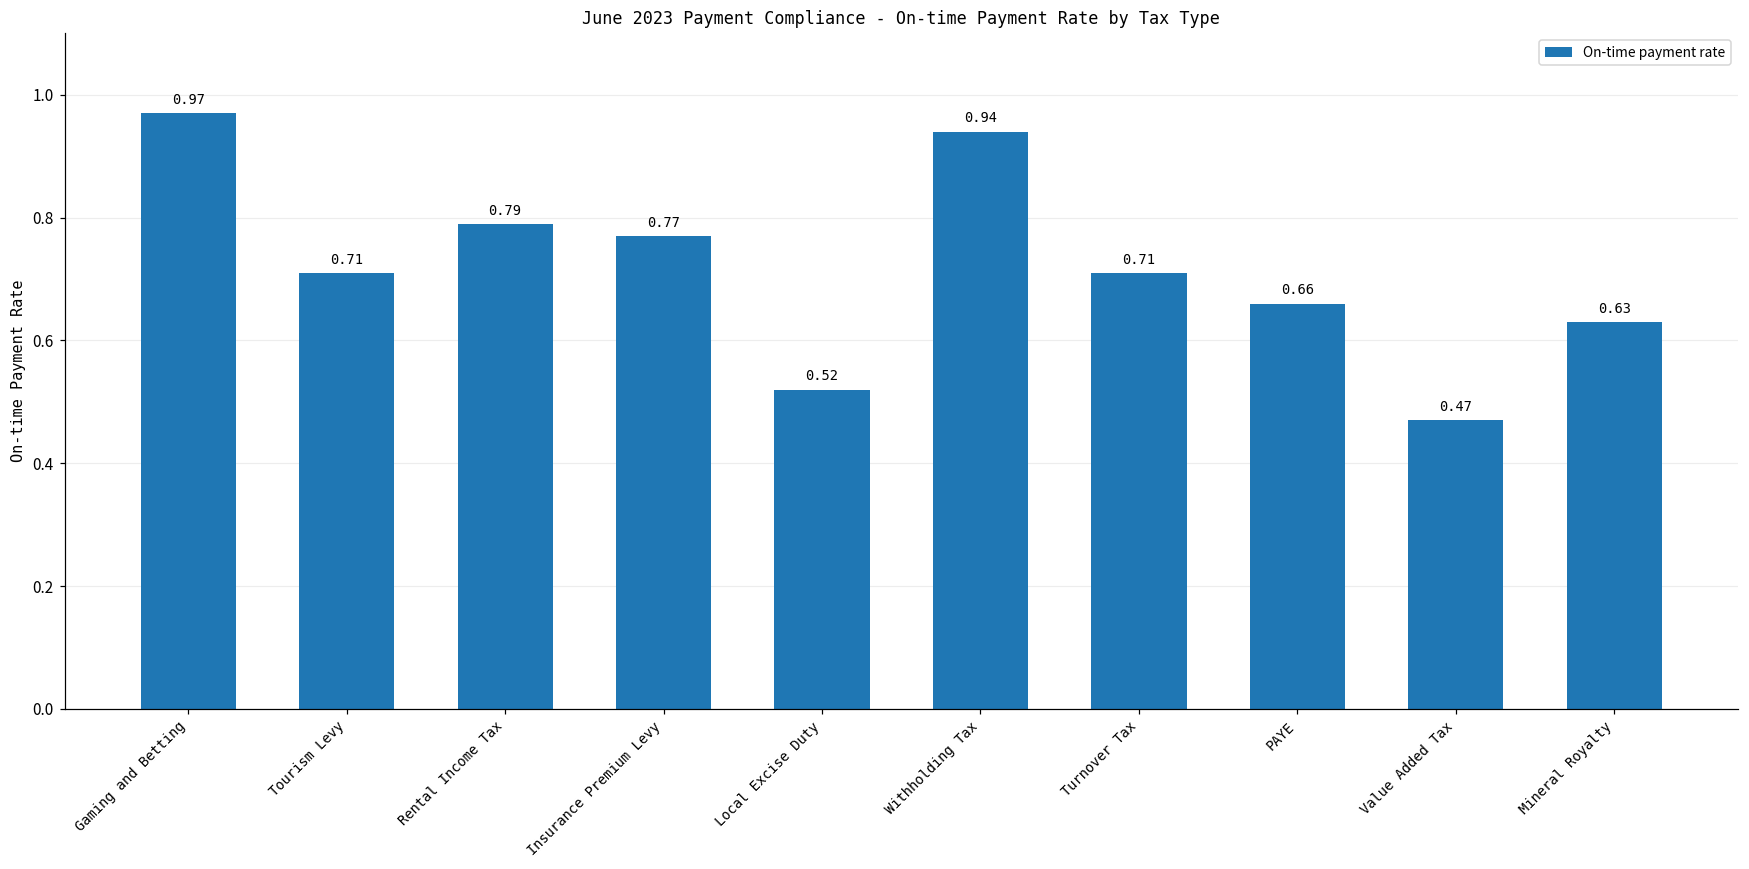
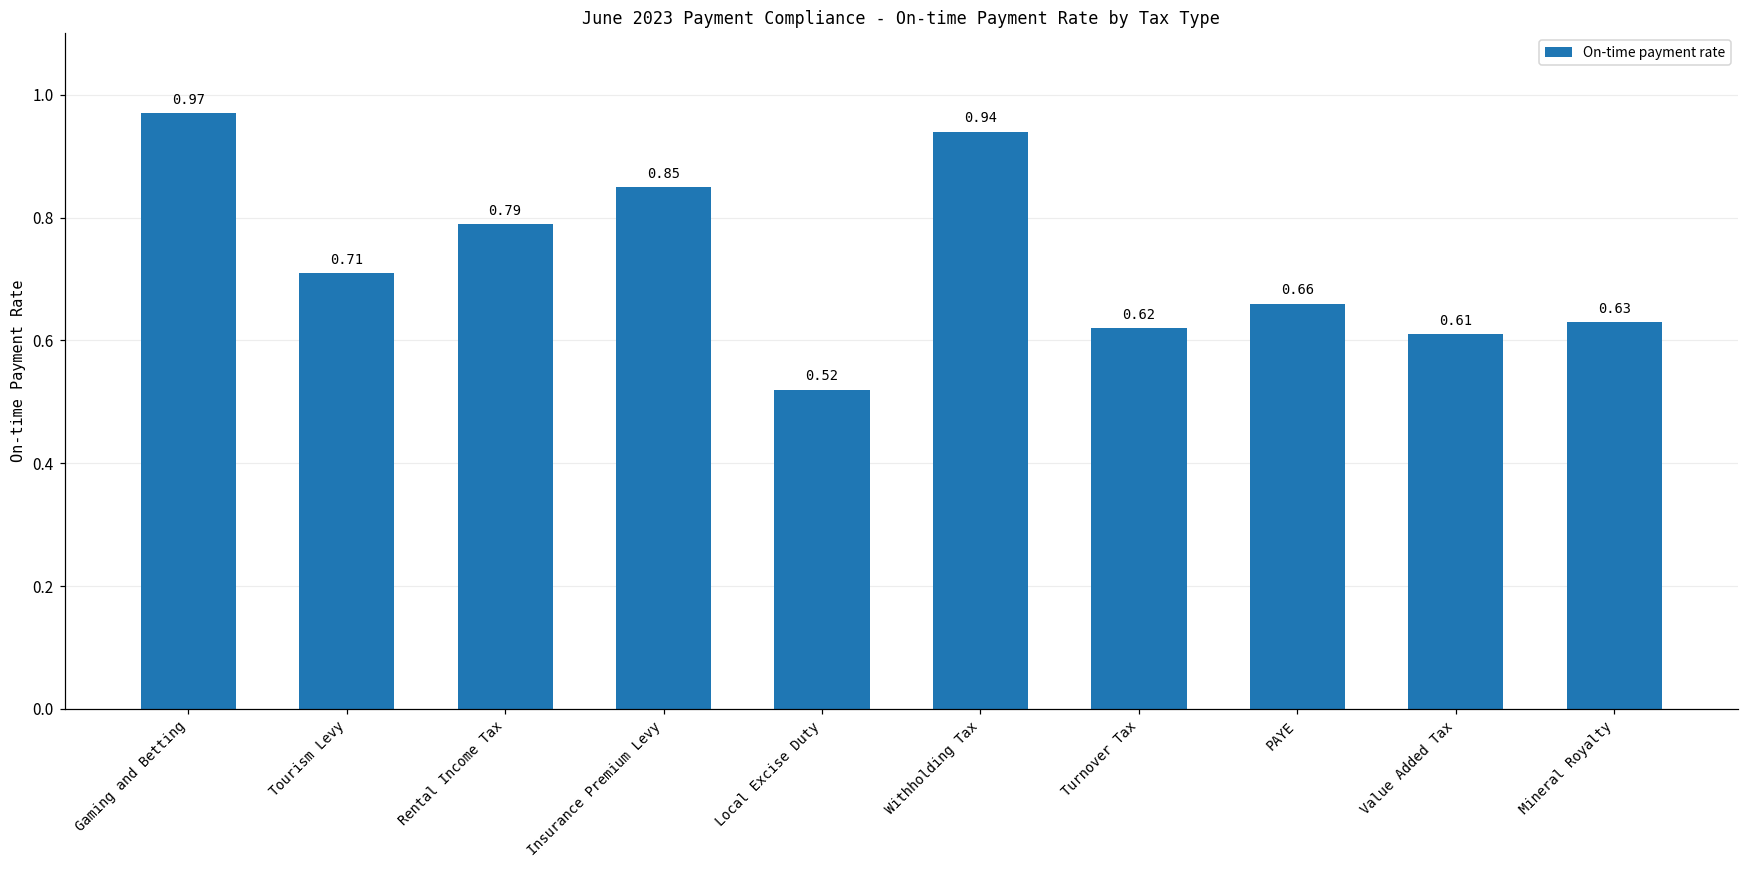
Insurance Premium Levy: 0.77 -> 0.85
Turnover Tax: 0.71 -> 0.62
Value Added Tax: 0.47 -> 0.61
